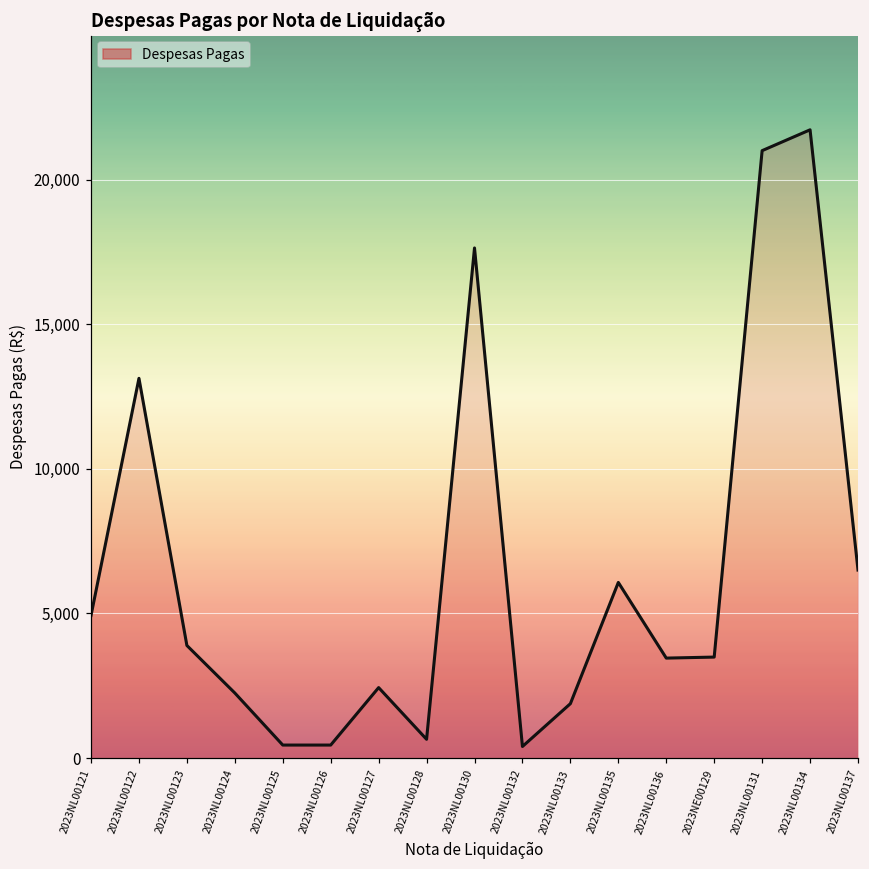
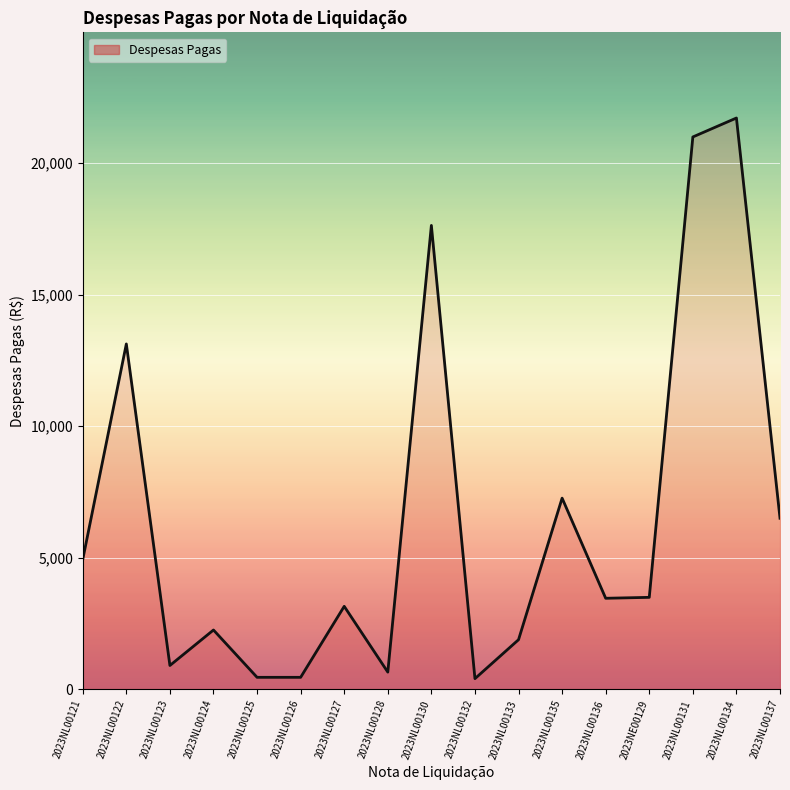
2023NL00123: 3,900 -> 900
2023NL00127: 2,400 -> 3,200
2023NL00135: 6,100 -> 7,300
